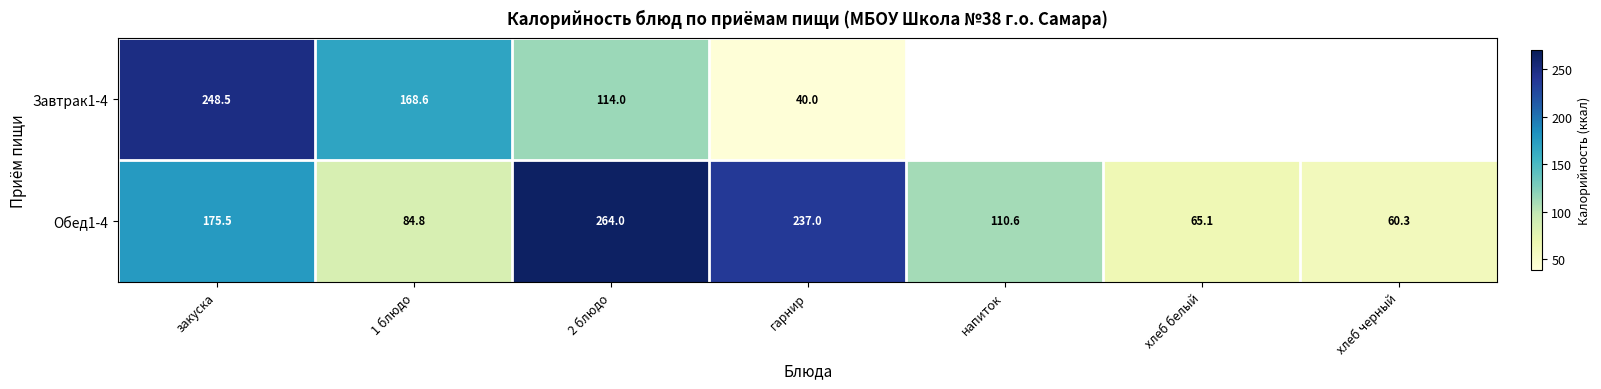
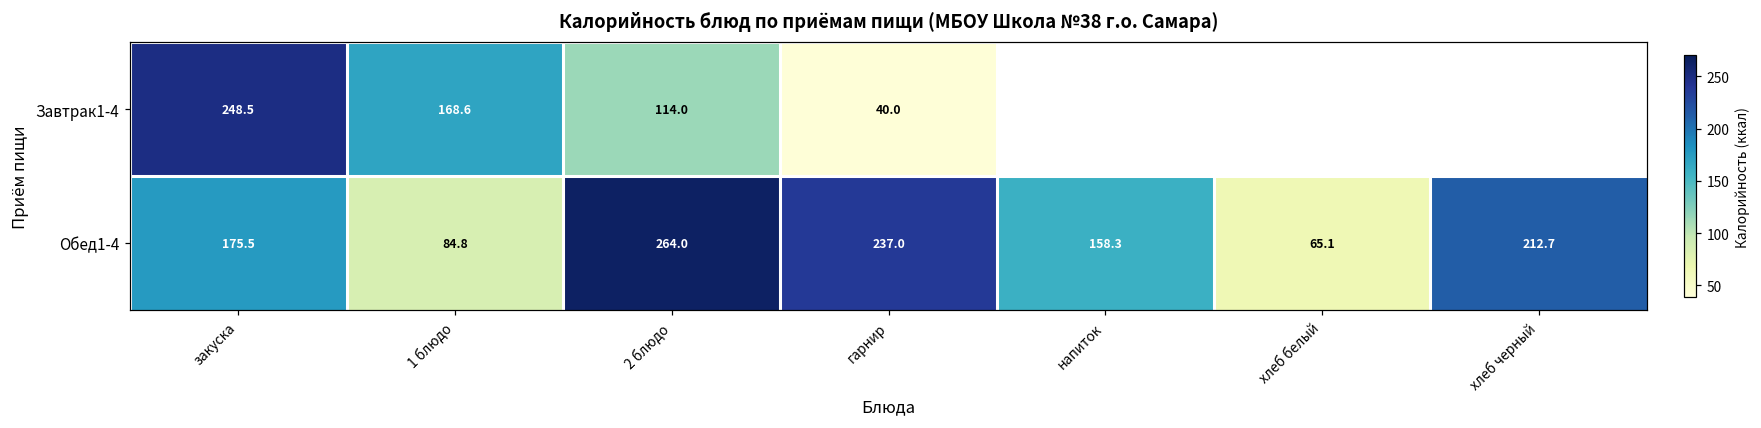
Обед1-4, напиток: 110.6 -> 158.3
Обед1-4, хлеб черный: 60.3 -> 212.7
